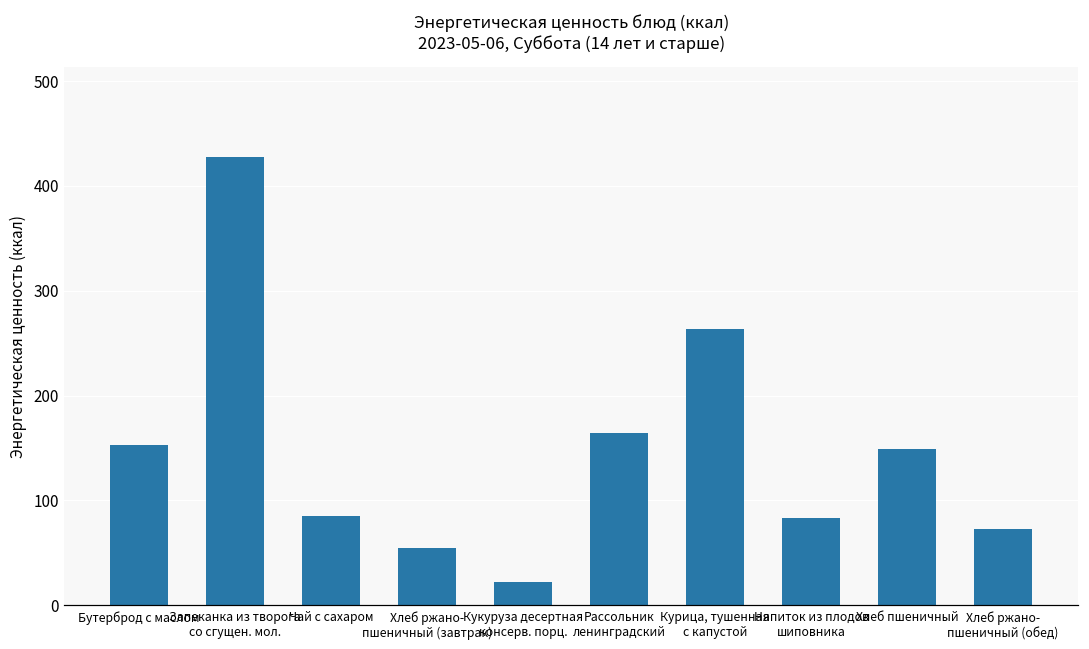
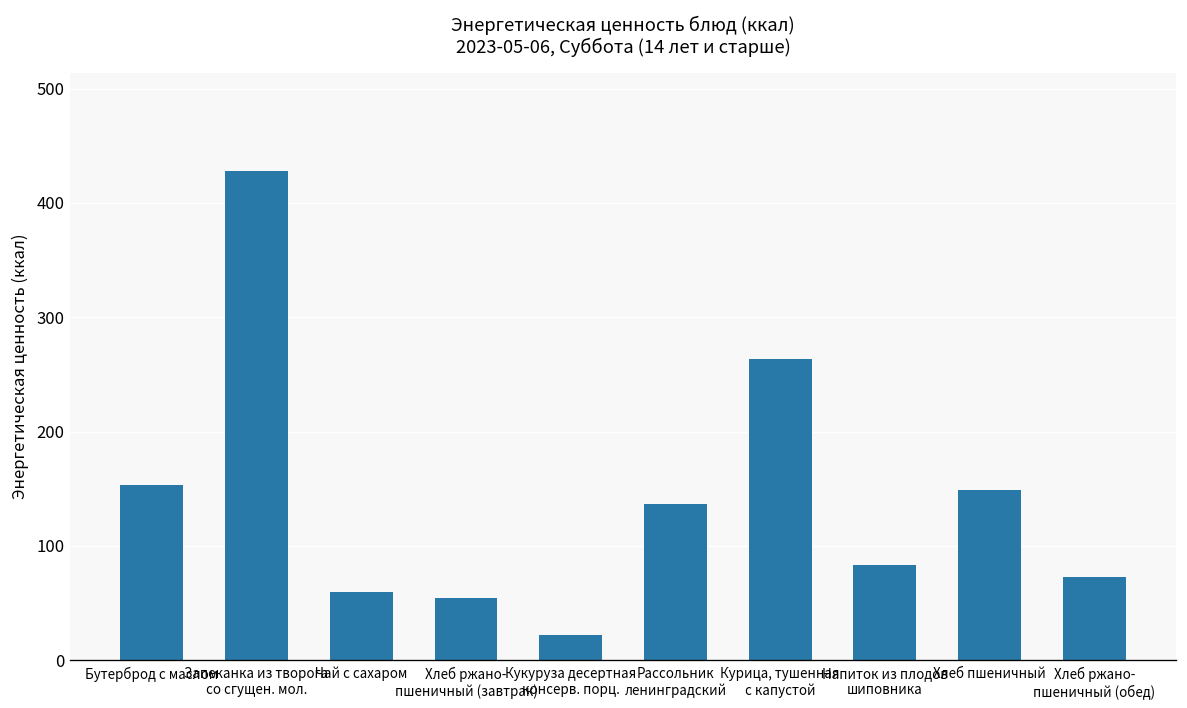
Чай с сахаром: 90 -> 60
Рассольник ленинградский: 160 -> 140
